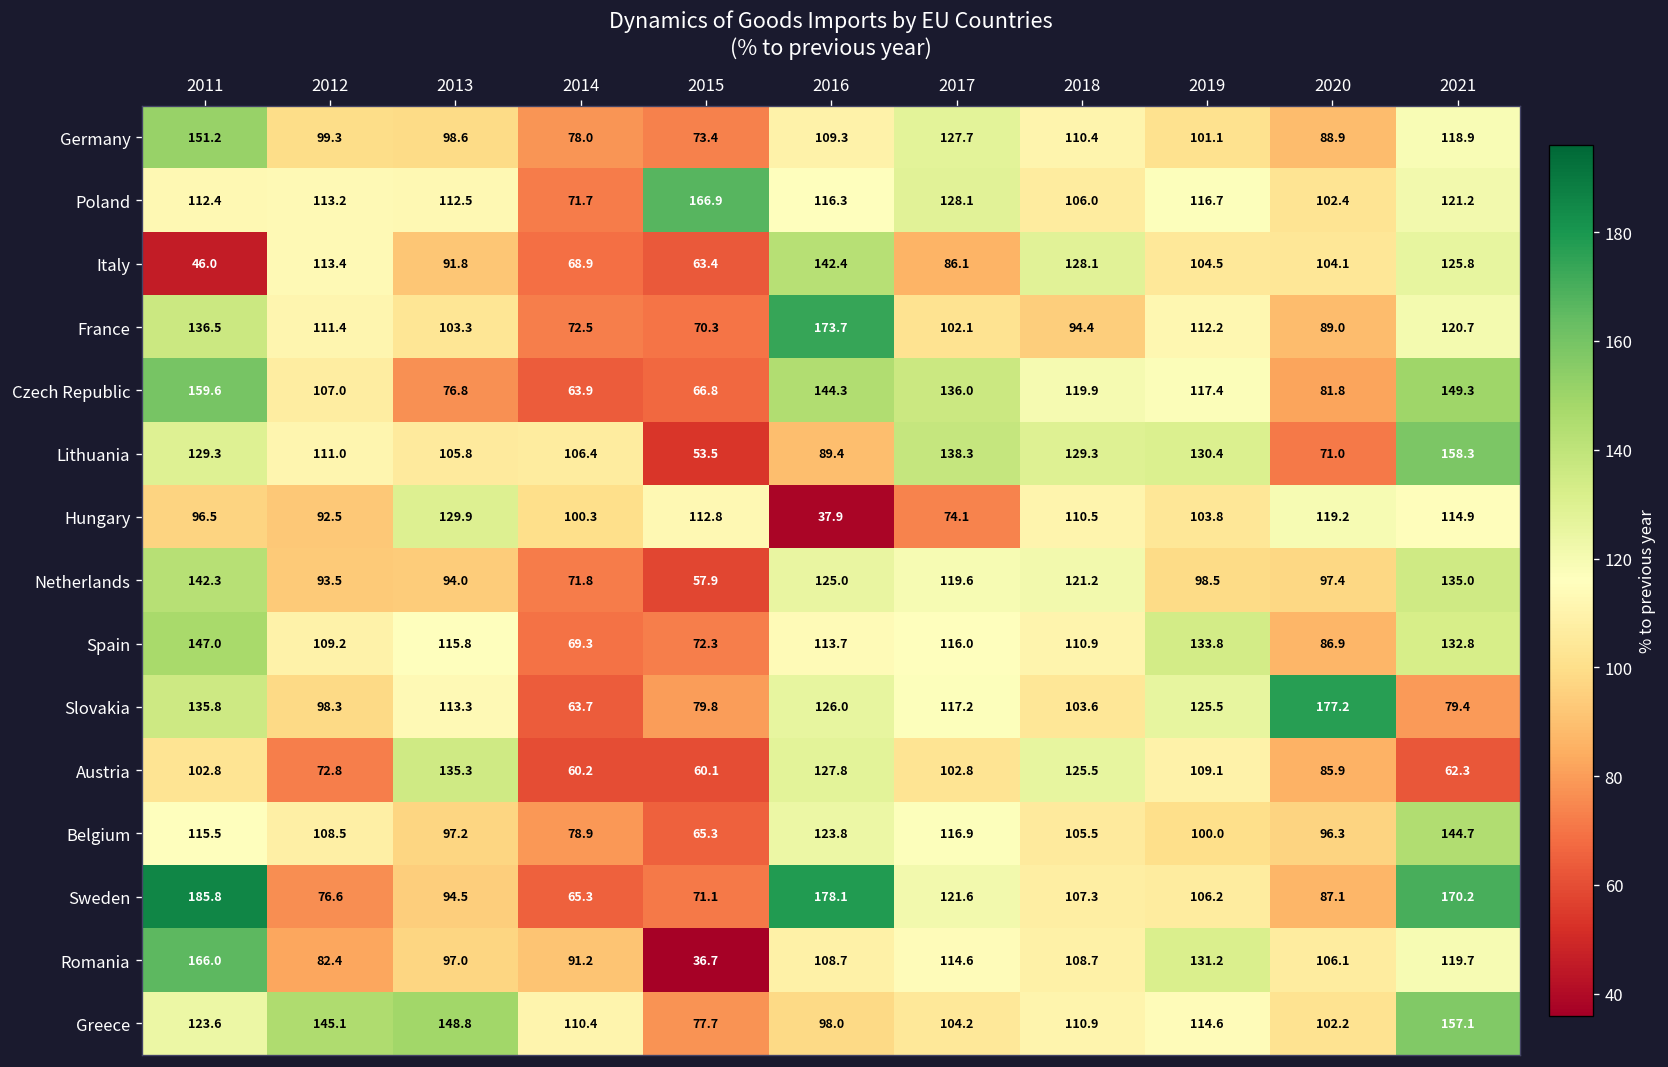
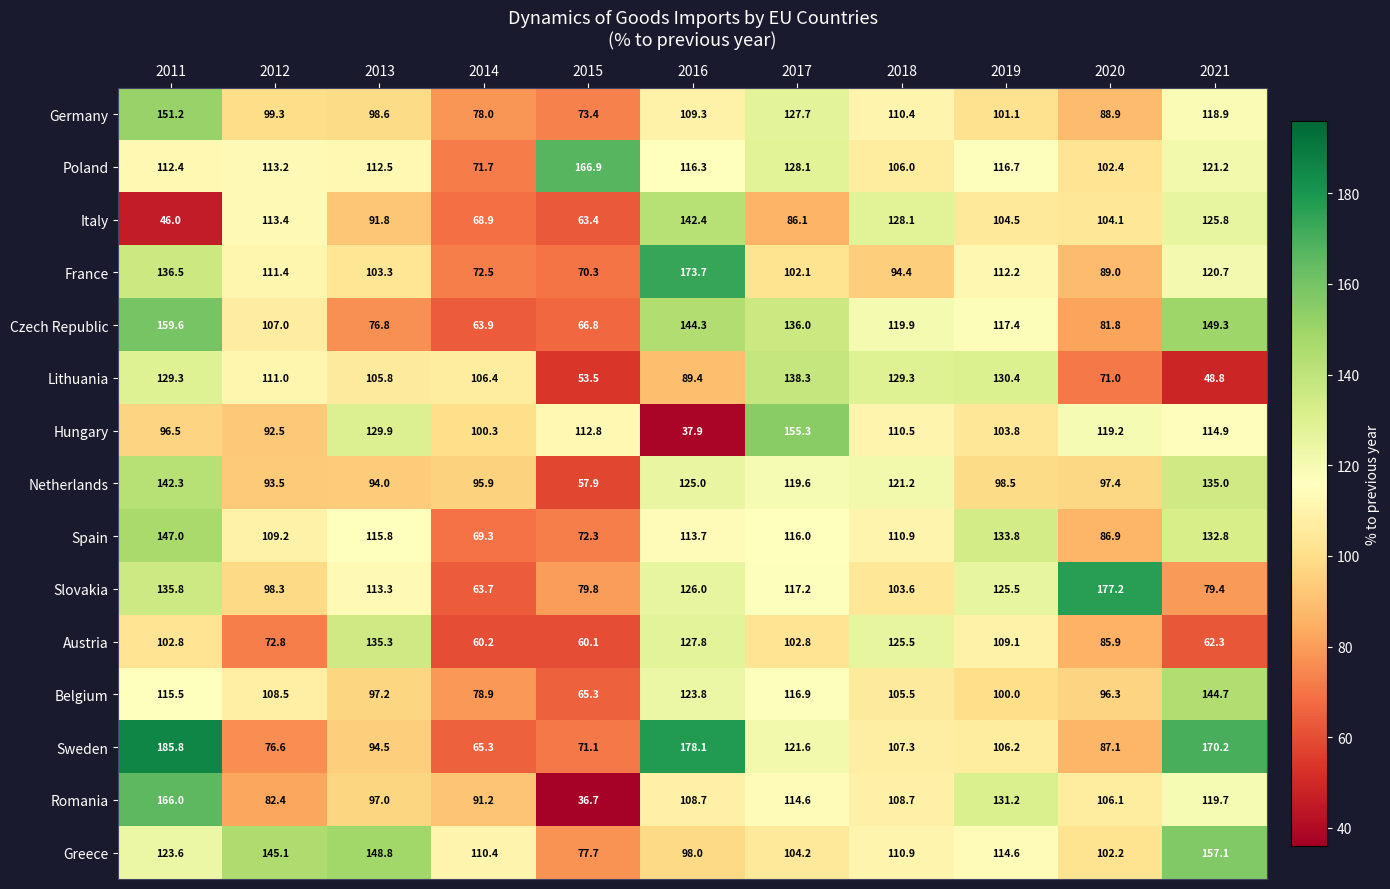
Lithuania, 2021: 158.3 -> 48.8
Hungary, 2017: 74.1 -> 155.3
Netherlands, 2014: 71.8 -> 95.9
